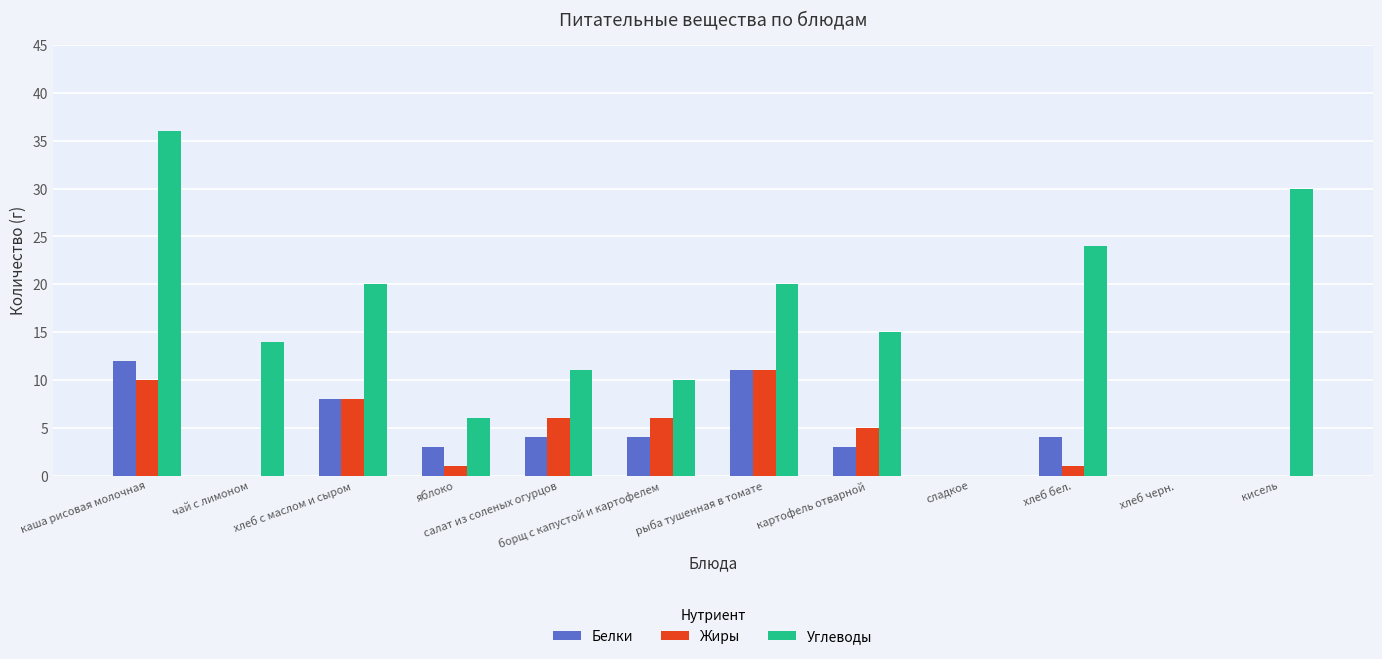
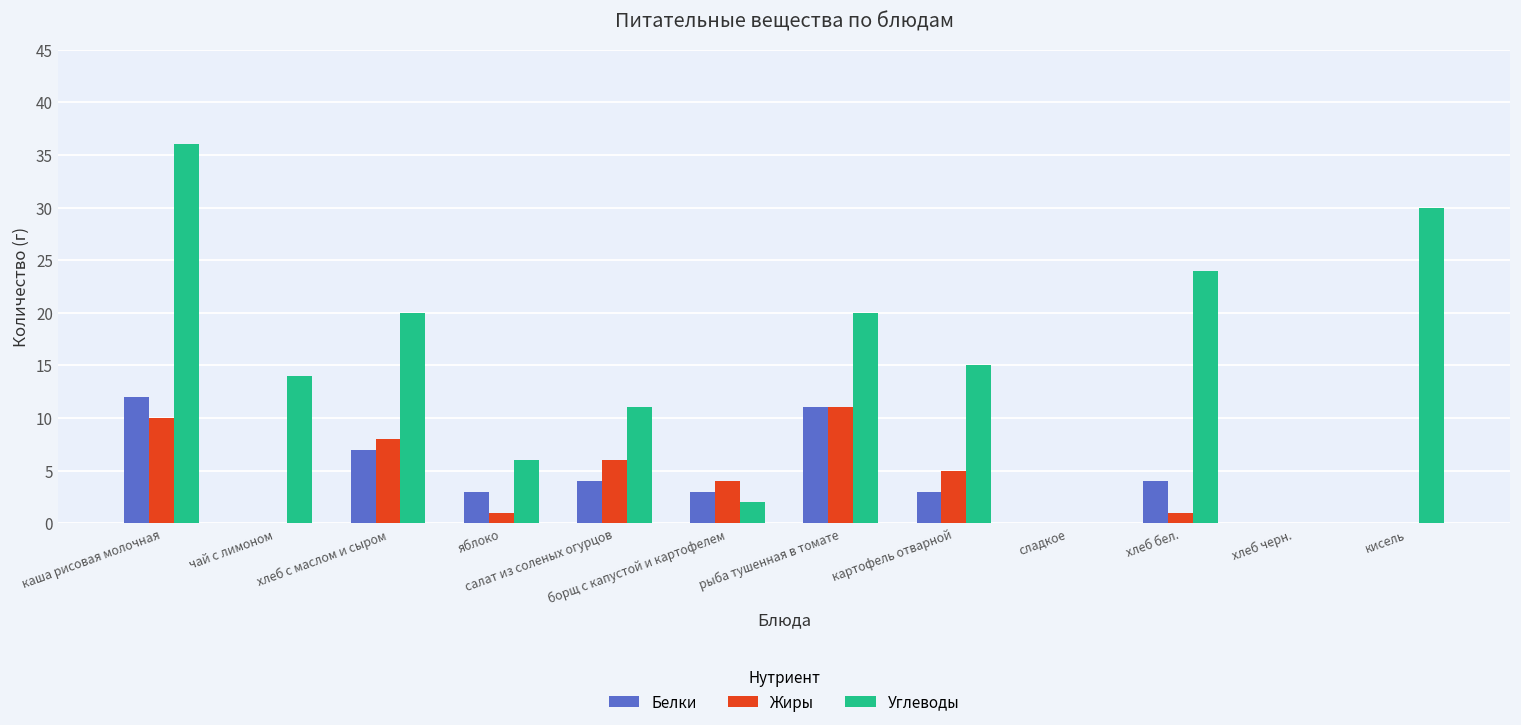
Белки, хлеб с маслом и сыром: 8 -> 7
Белки, борщ с капустой и картофелем: 4 -> 3
Жиры, борщ с капустой и картофелем: 6 -> 4
Углеводы, борщ с капустой и картофелем: 10 -> 2
